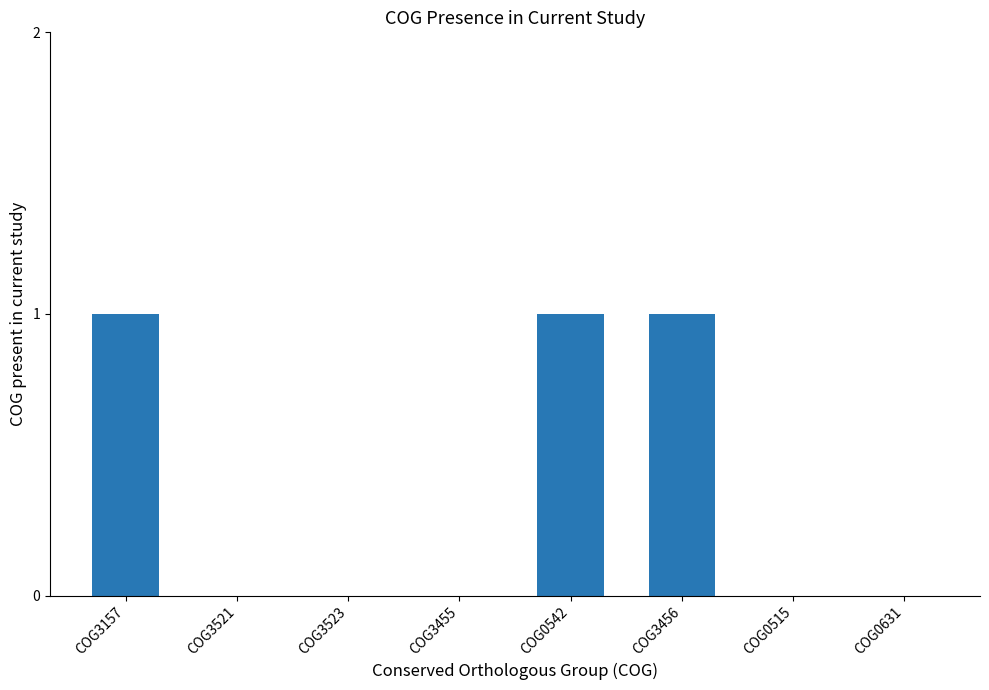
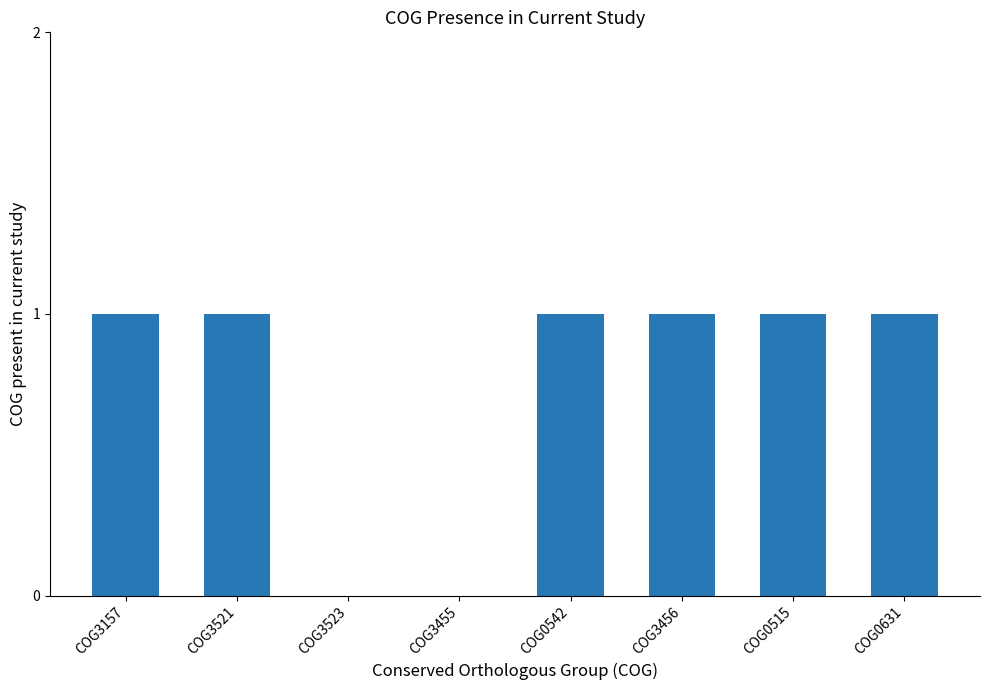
COG3521: 0 -> 1
COG0515: 0 -> 1
COG0631: 0 -> 1
